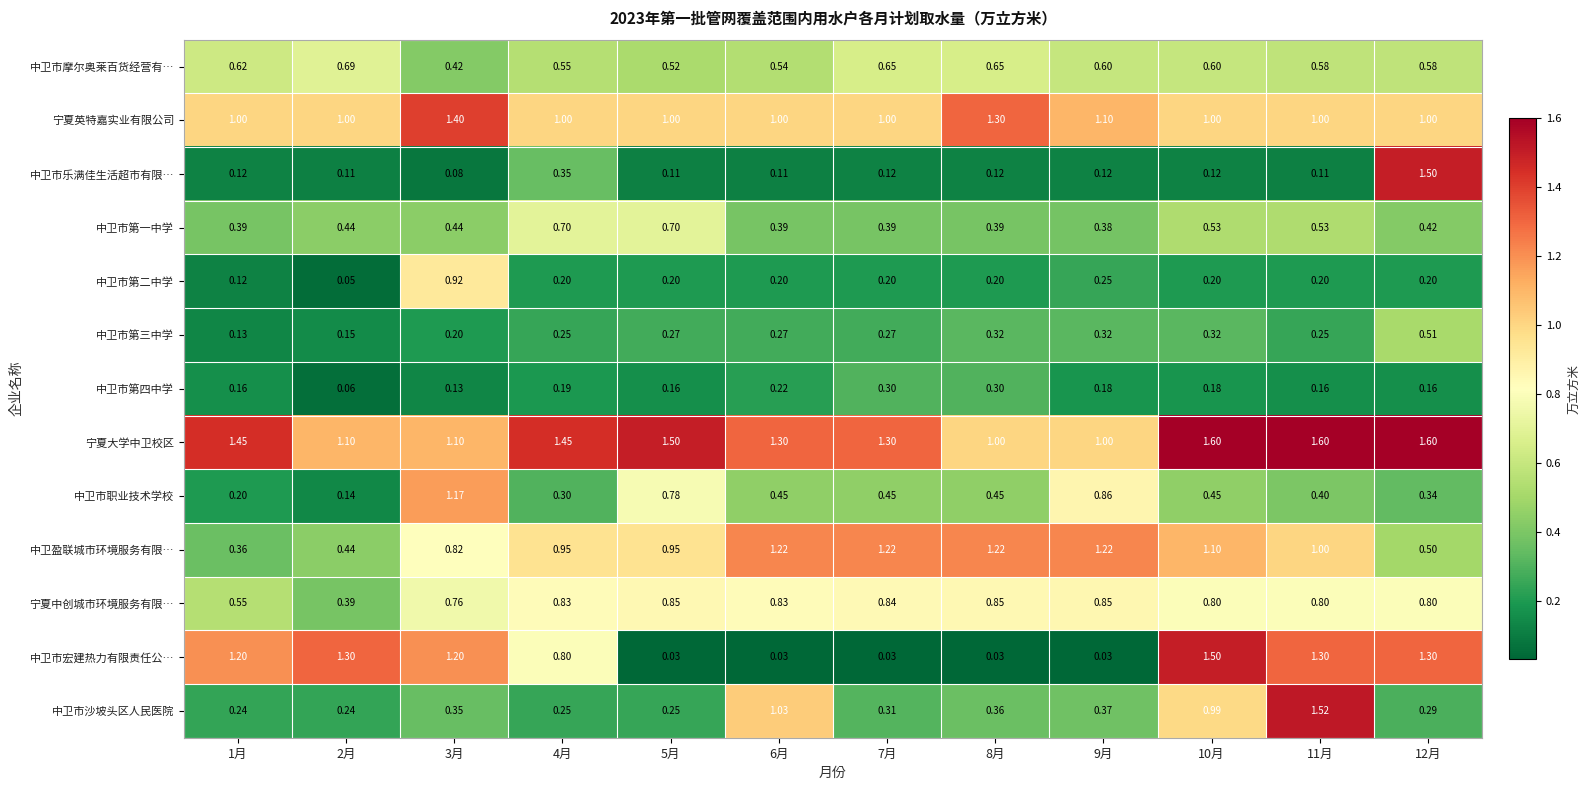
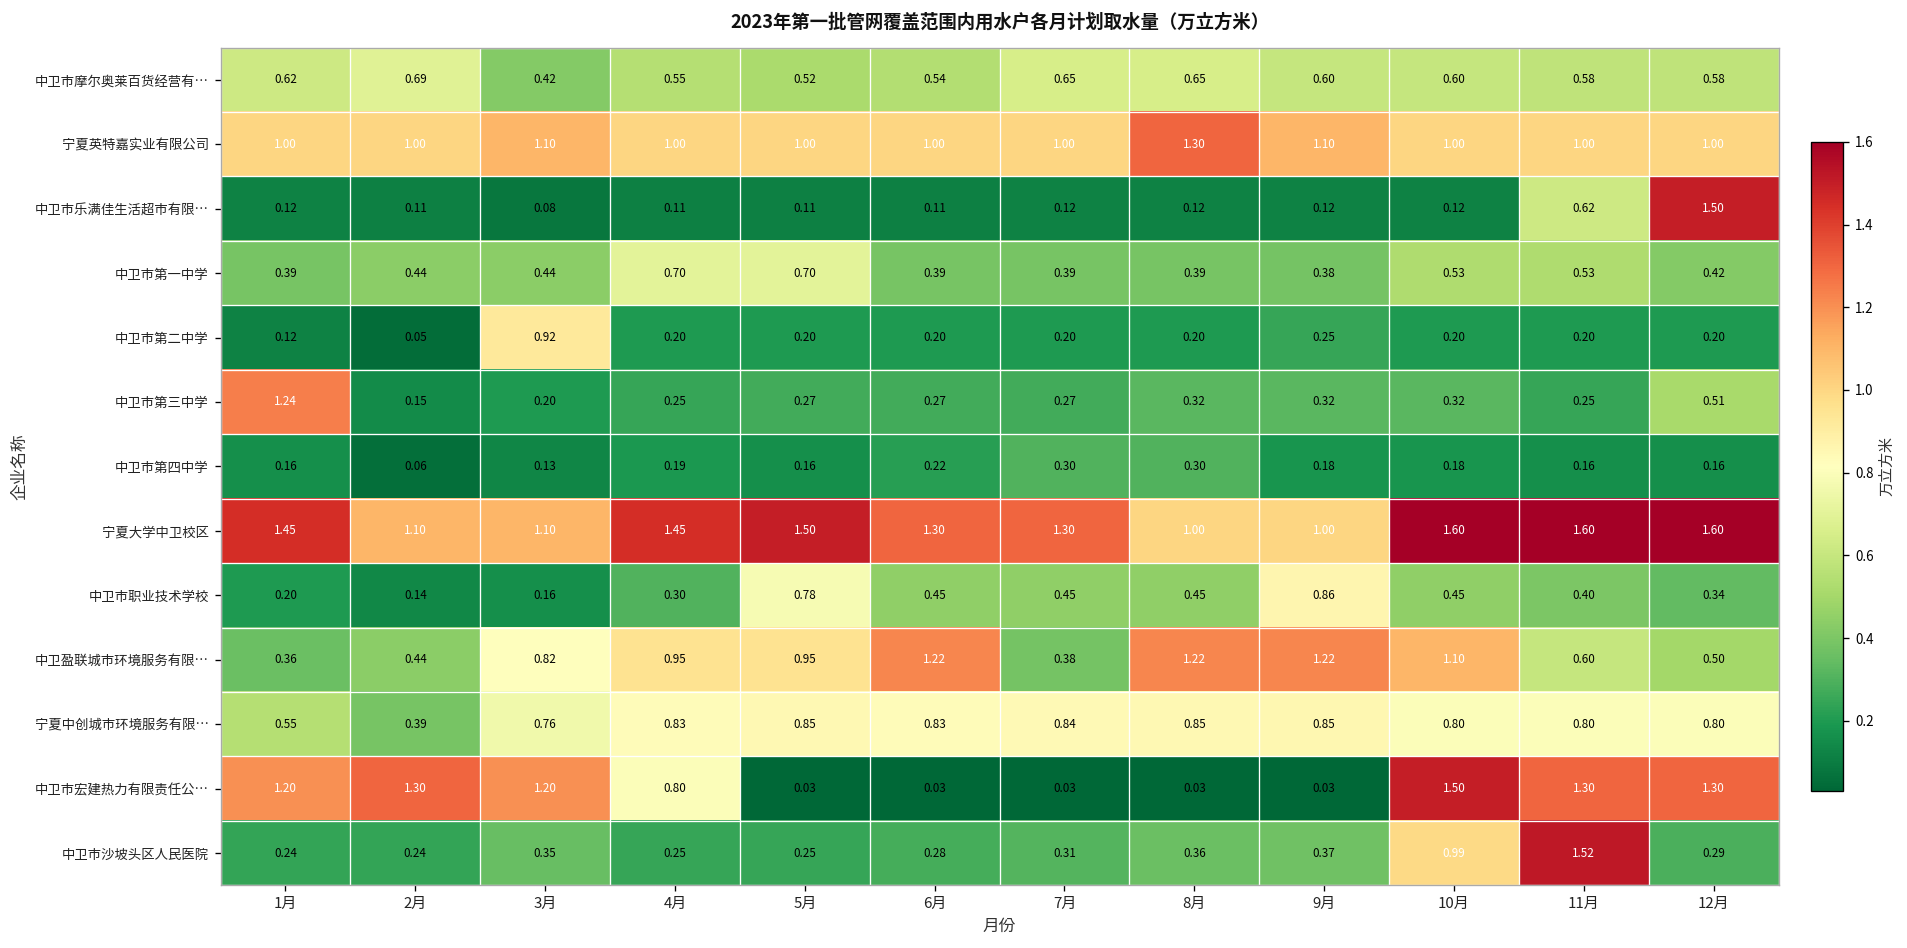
宁夏英特嘉实业有限公司, 3月: 1.40 -> 1.10
中卫市乐满佳生活超市有限…, 4月: 0.35 -> 0.11
中卫市乐满佳生活超市有限…, 11月: 0.11 -> 0.62
中卫市第三中学, 1月: 0.13 -> 1.24
中卫市职业技术学校, 3月: 1.17 -> 0.16
中卫盈联城市环境服务有限…, 7月: 1.22 -> 0.38
中卫盈联城市环境服务有限…, 11月: 1.00 -> 0.60
中卫市沙坡头区人民医院, 6月: 1.03 -> 0.28
